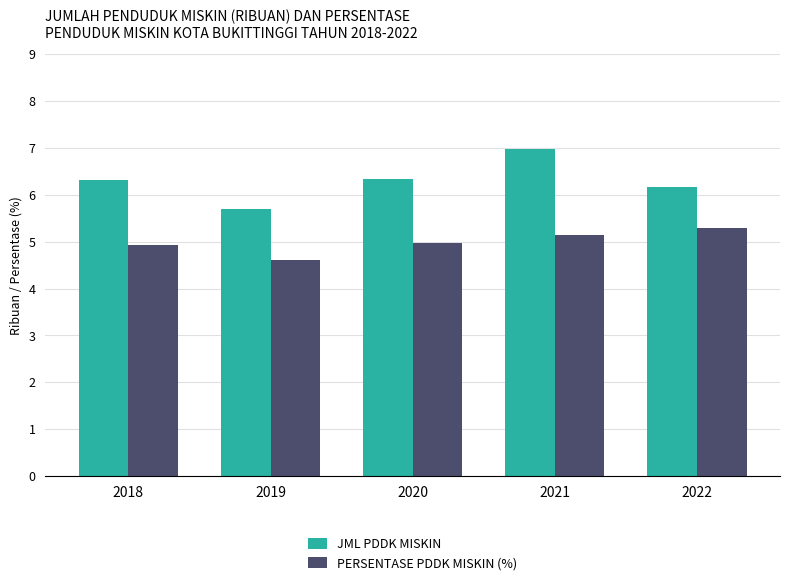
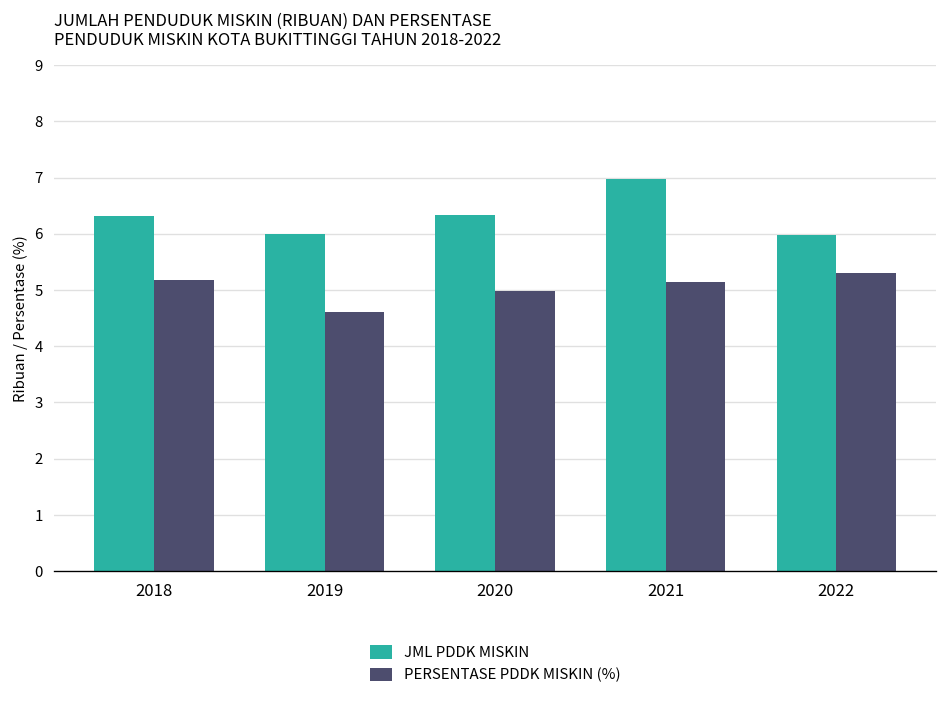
PERSENTASE PDDK MISKIN (%), 2018: 4.9 -> 5.2
JML PDDK MISKIN, 2019: 5.7 -> 6.0
JML PDDK MISKIN, 2022: 6.2 -> 6.0
